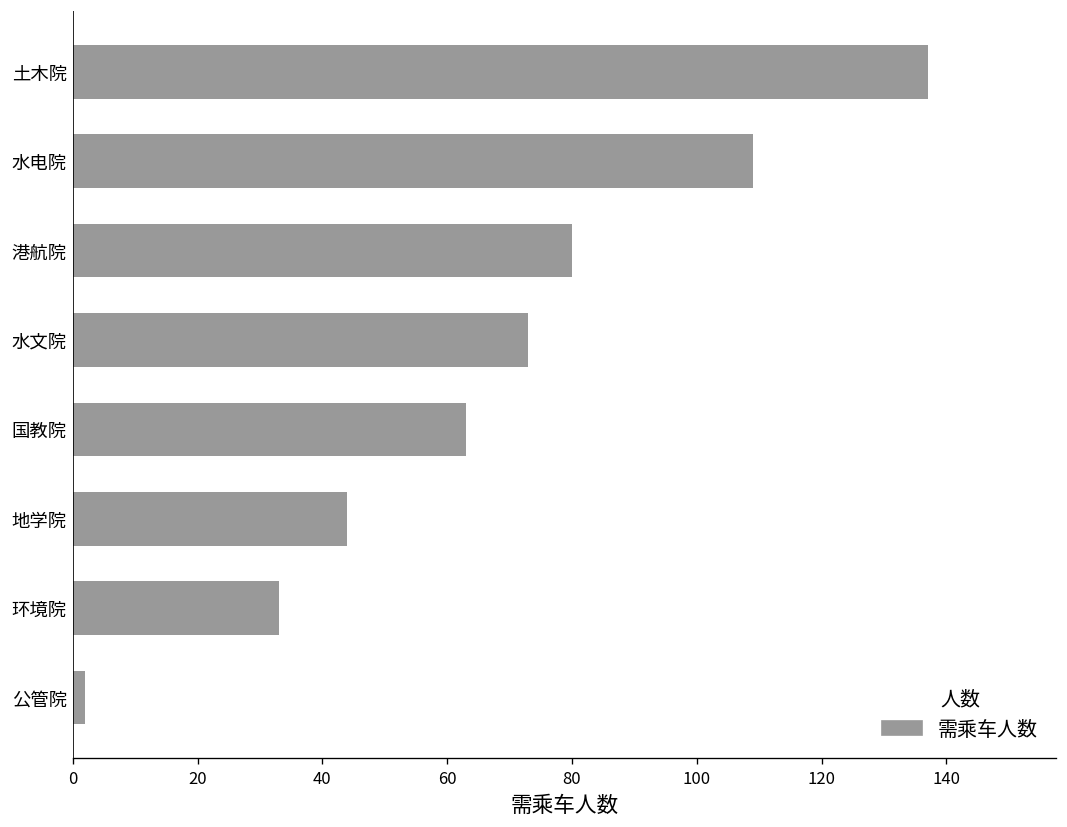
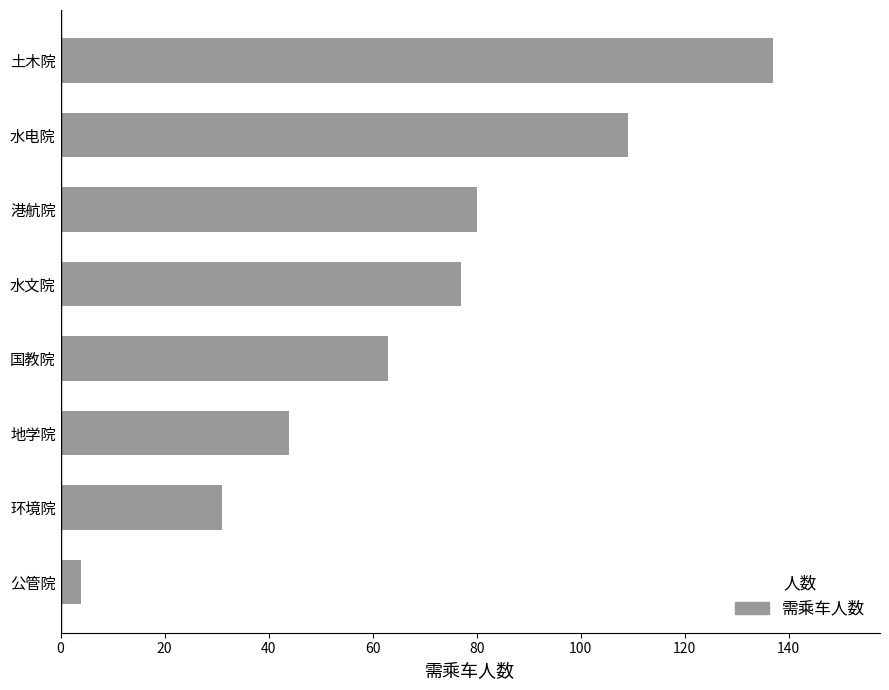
水文院: 73 -> 77
环境院: 33 -> 31
公管院: 2 -> 4
